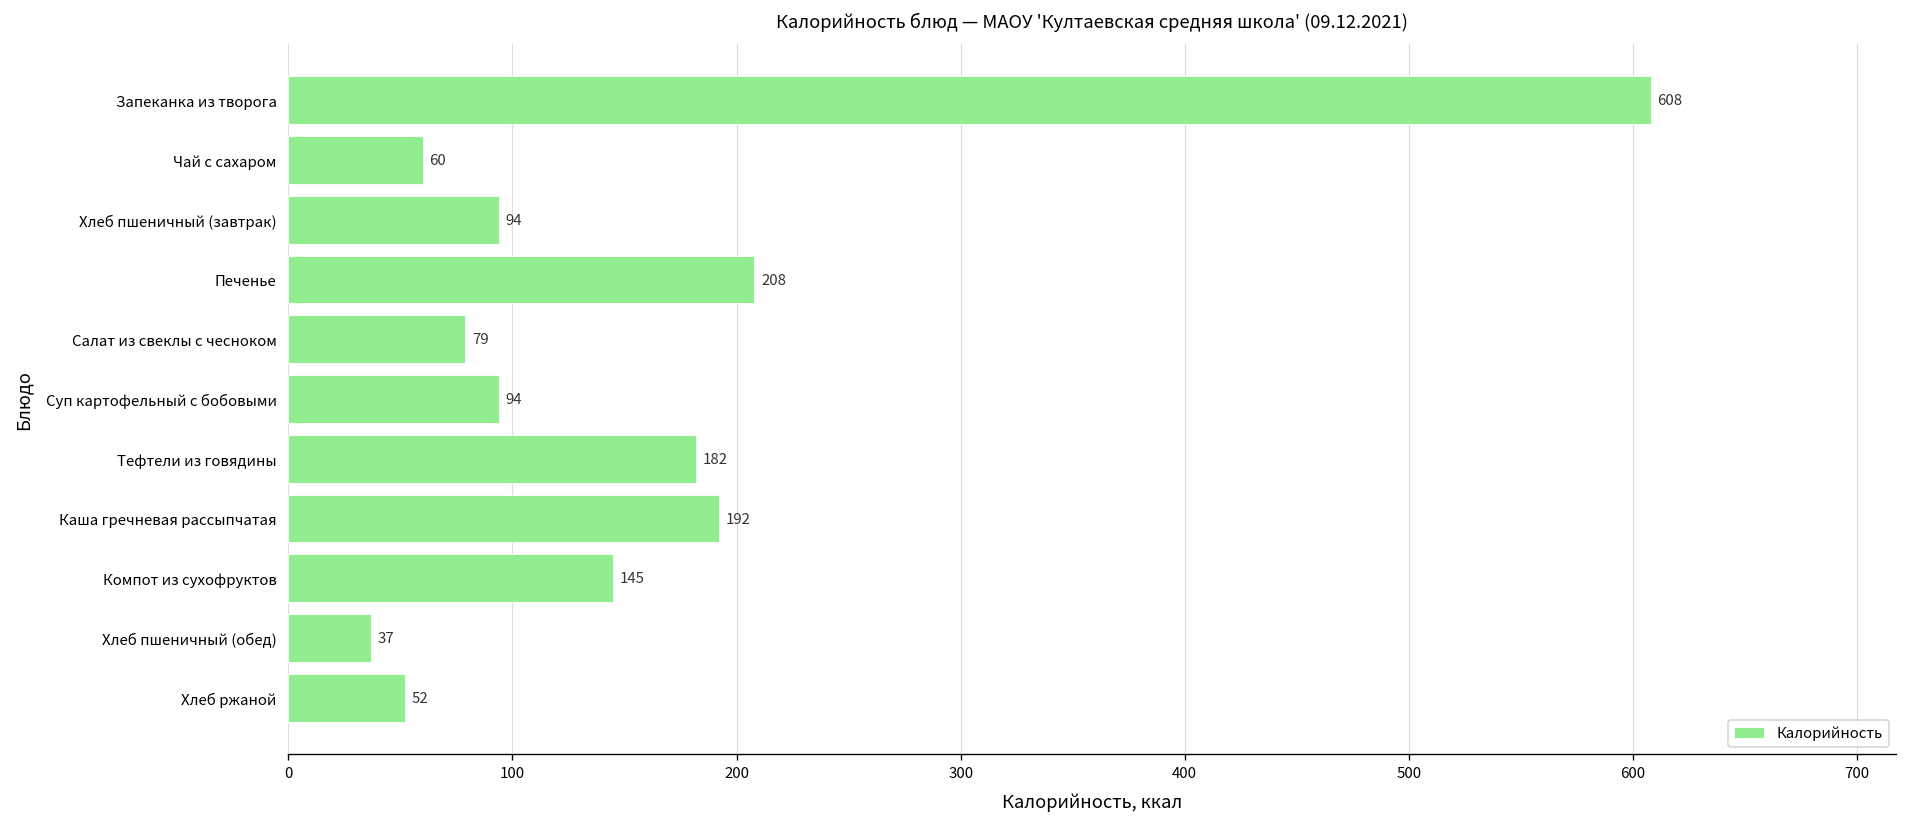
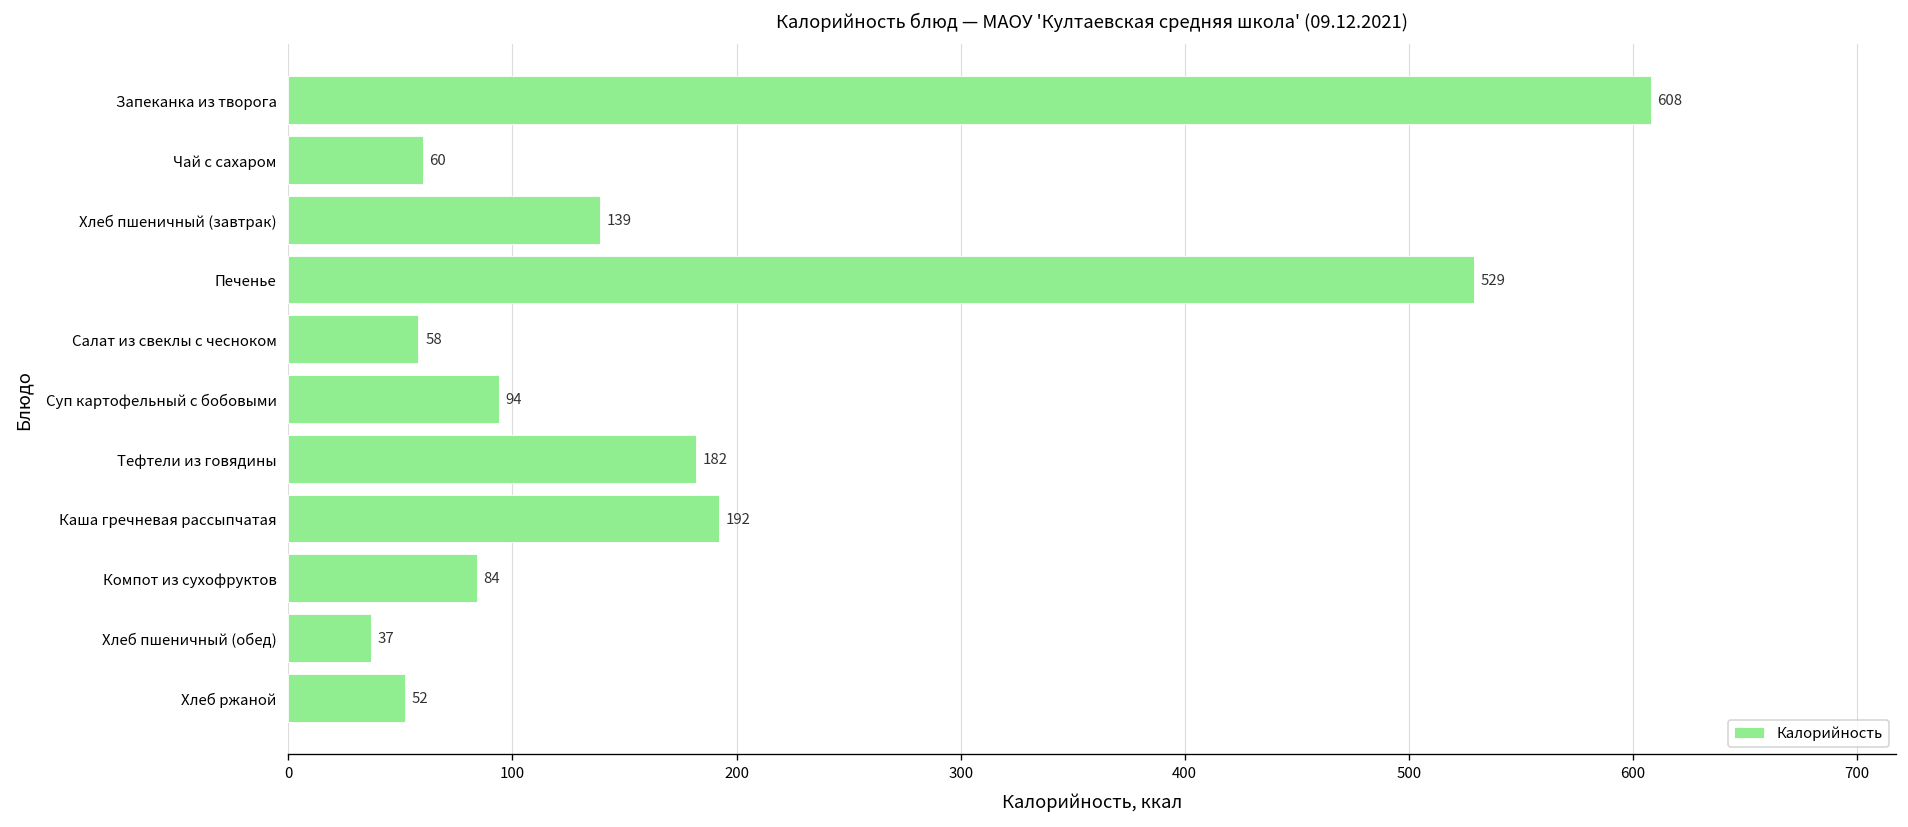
Хлеб пшеничный (завтрак): 94 -> 139
Печенье: 208 -> 529
Салат из свеклы с чесноком: 79 -> 58
Компот из сухофруктов: 145 -> 84
